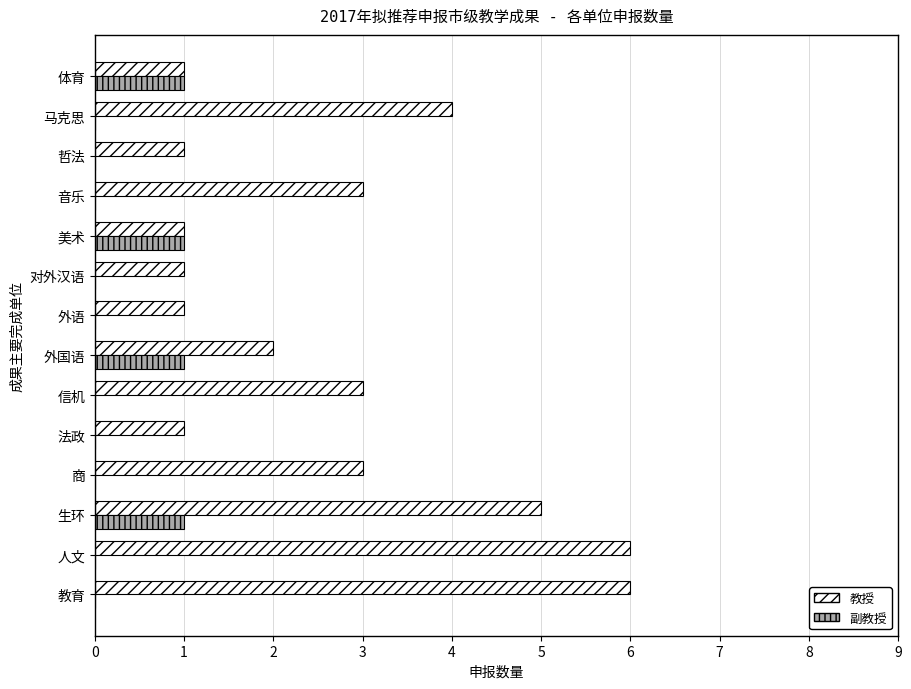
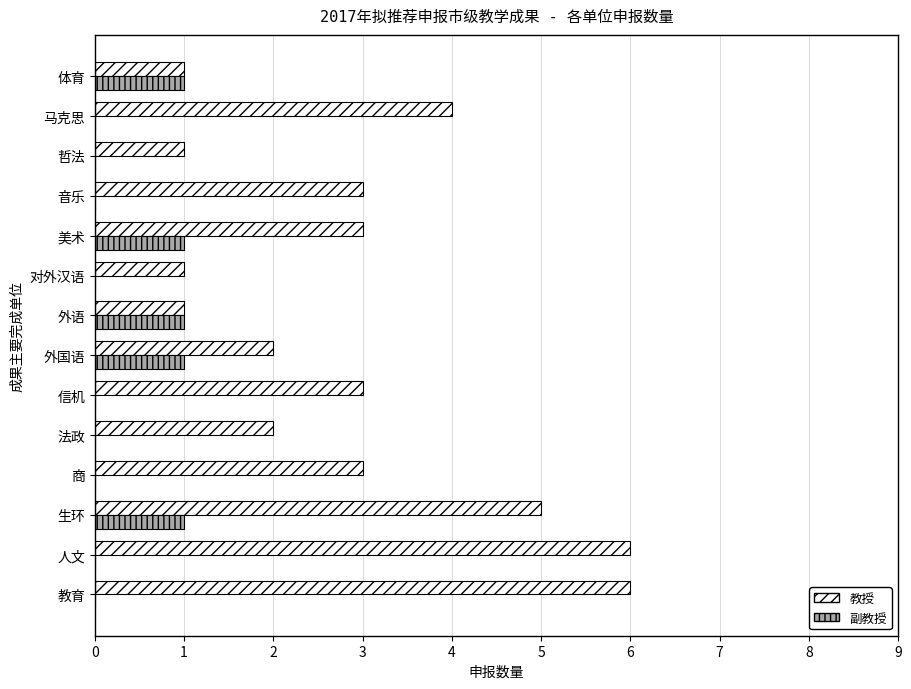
教授, 美术: 1 -> 3
副教授, 外语: 0 -> 1
教授, 法政: 1 -> 2
